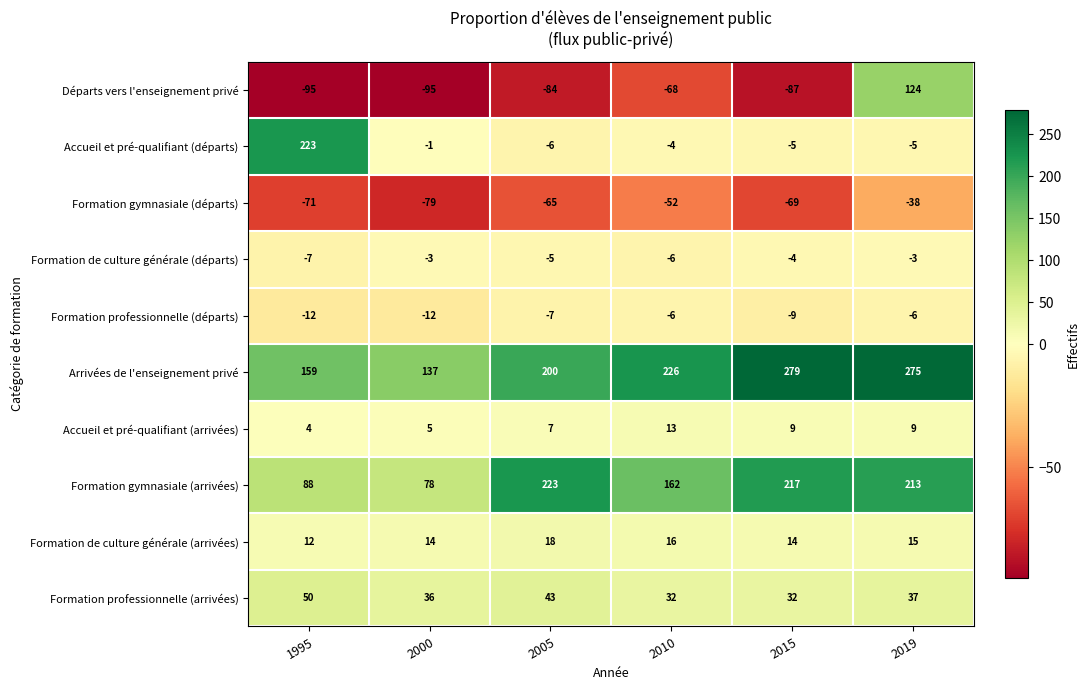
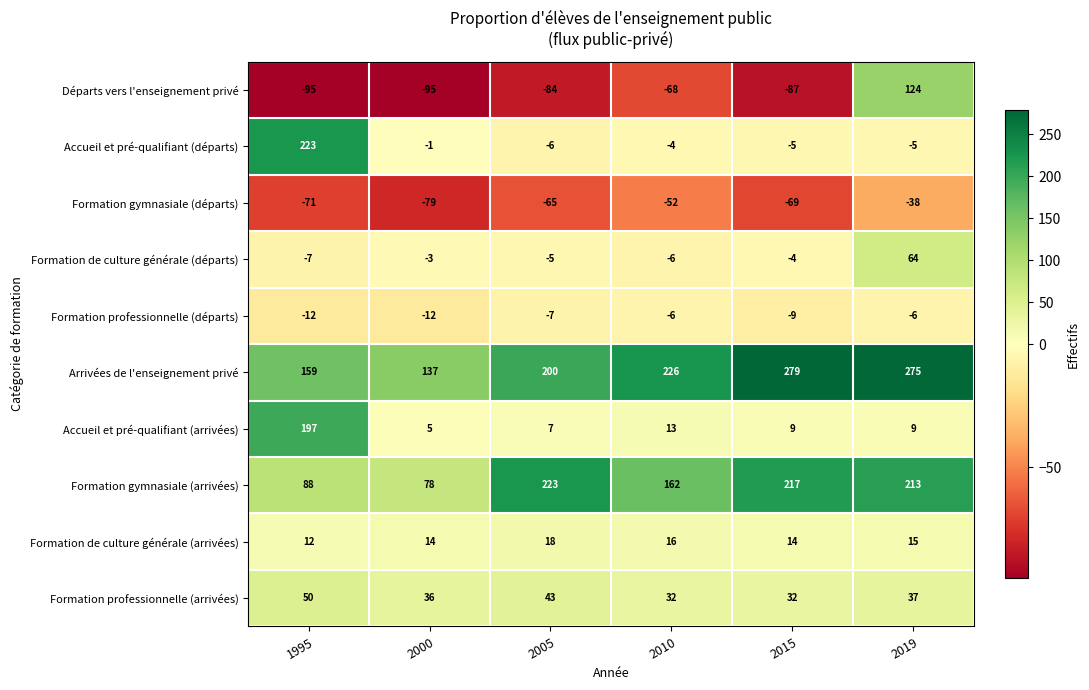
Formation de culture générale (départs), 2019: -3 -> 64
Accueil et pré-qualifiant (arrivées), 1995: 4 -> 197
